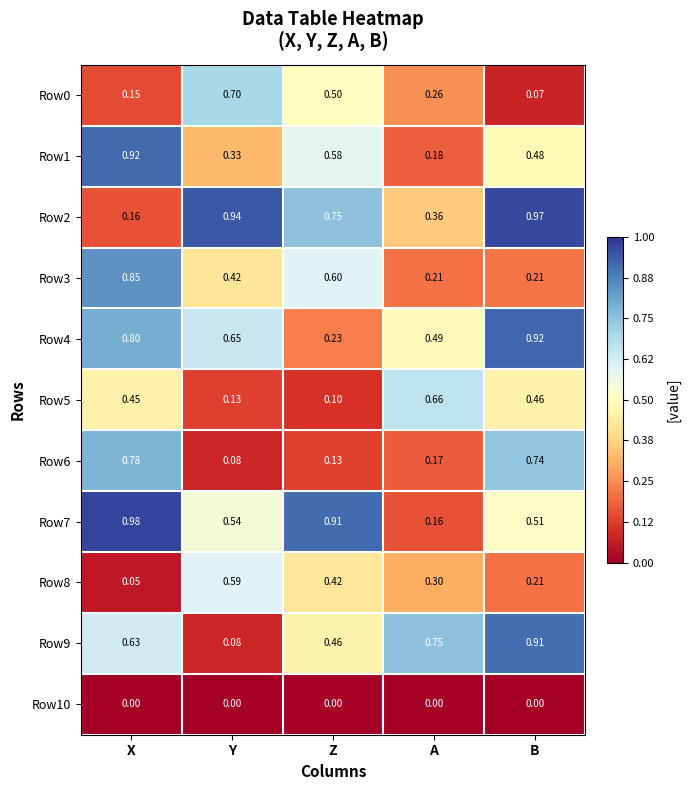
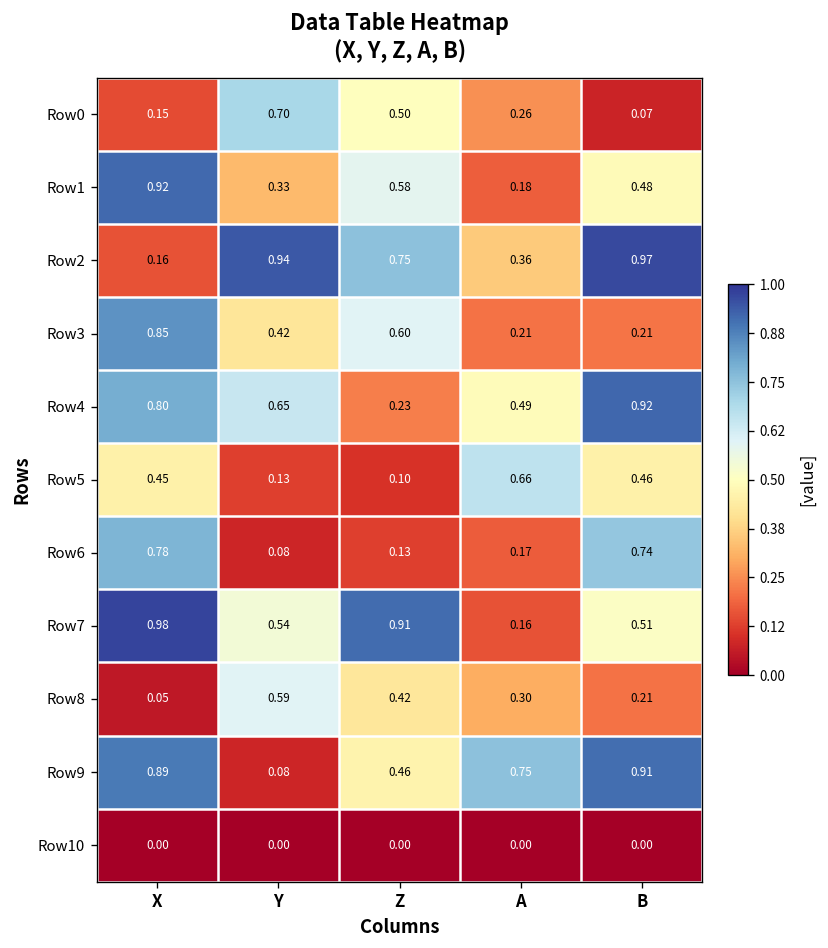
Row9, X: 0.63 -> 0.89
